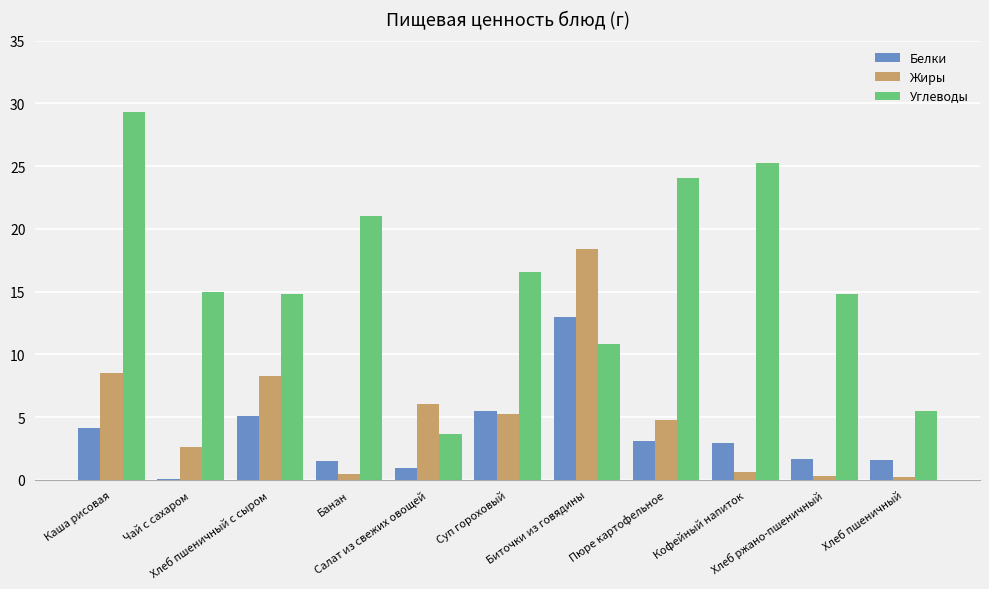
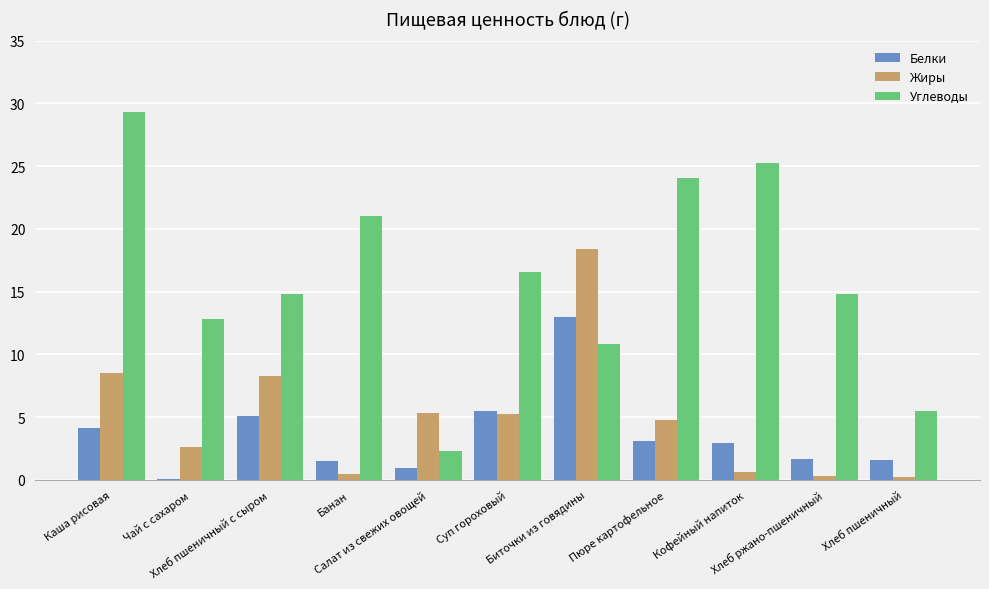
Углеводы, Чай с сахаром: 15.0 -> 12.8
Жиры, Салат из свежих овощей: 6.1 -> 5.3
Углеводы, Салат из свежих овощей: 3.7 -> 2.3
